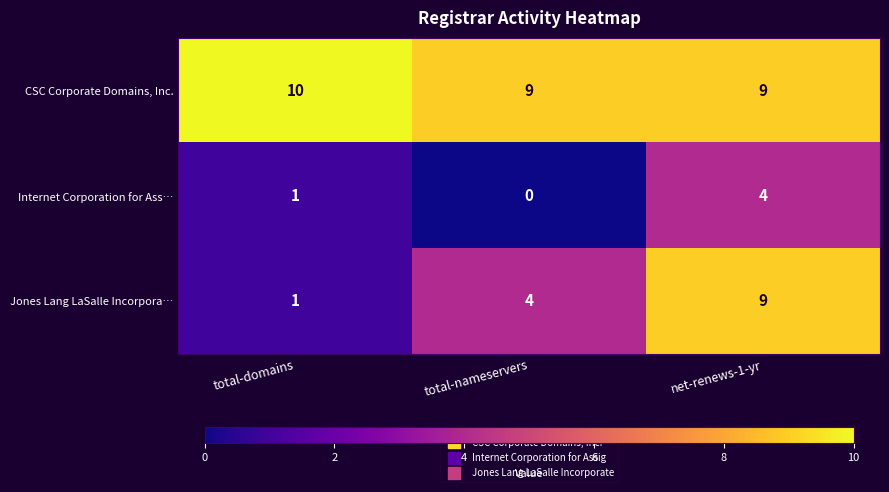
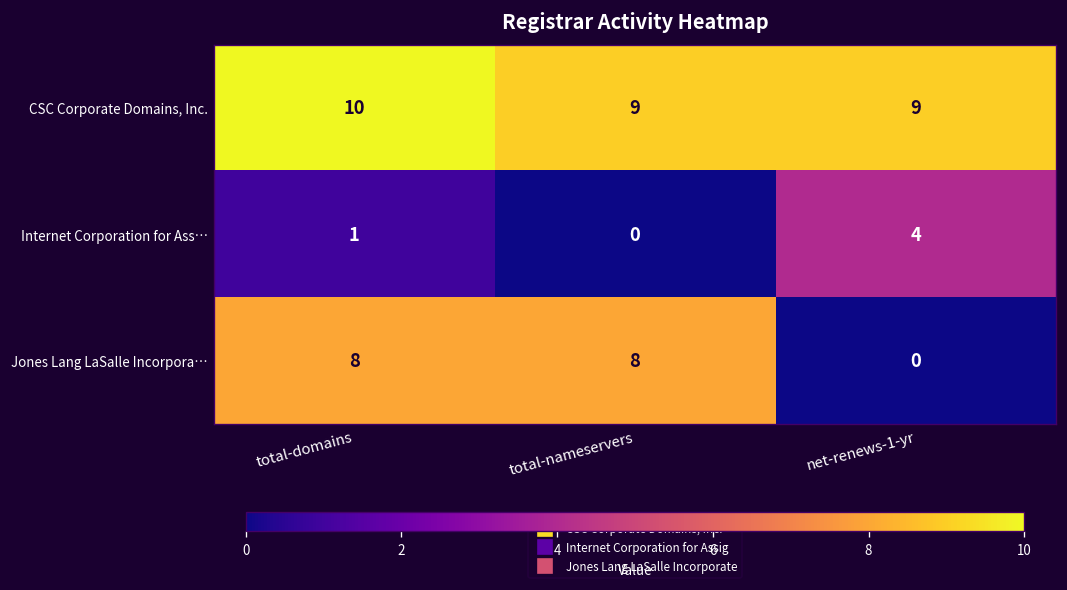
Jones Lang LaSalle Incorpora…, total-domains: 1 -> 8
Jones Lang LaSalle Incorpora…, total-nameservers: 4 -> 8
Jones Lang LaSalle Incorpora…, net-renews-1-yr: 9 -> 0
